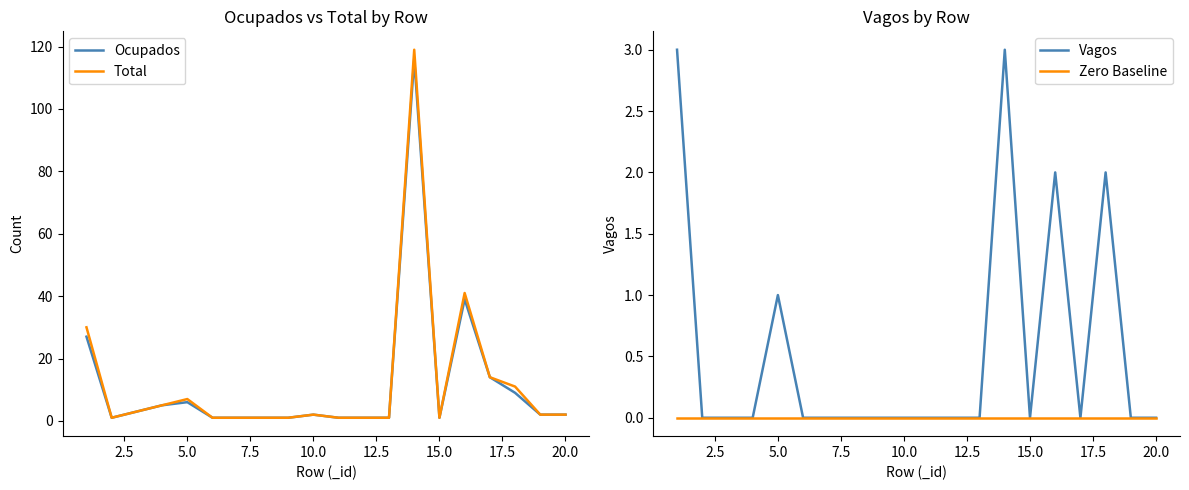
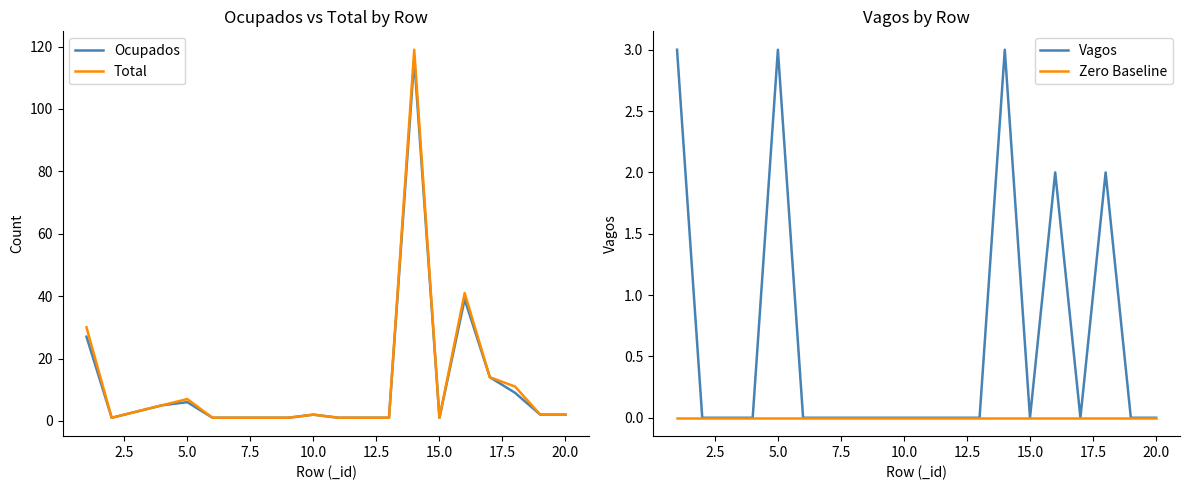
Vagos by Row, Vagos, 5.0: 1 -> 3
